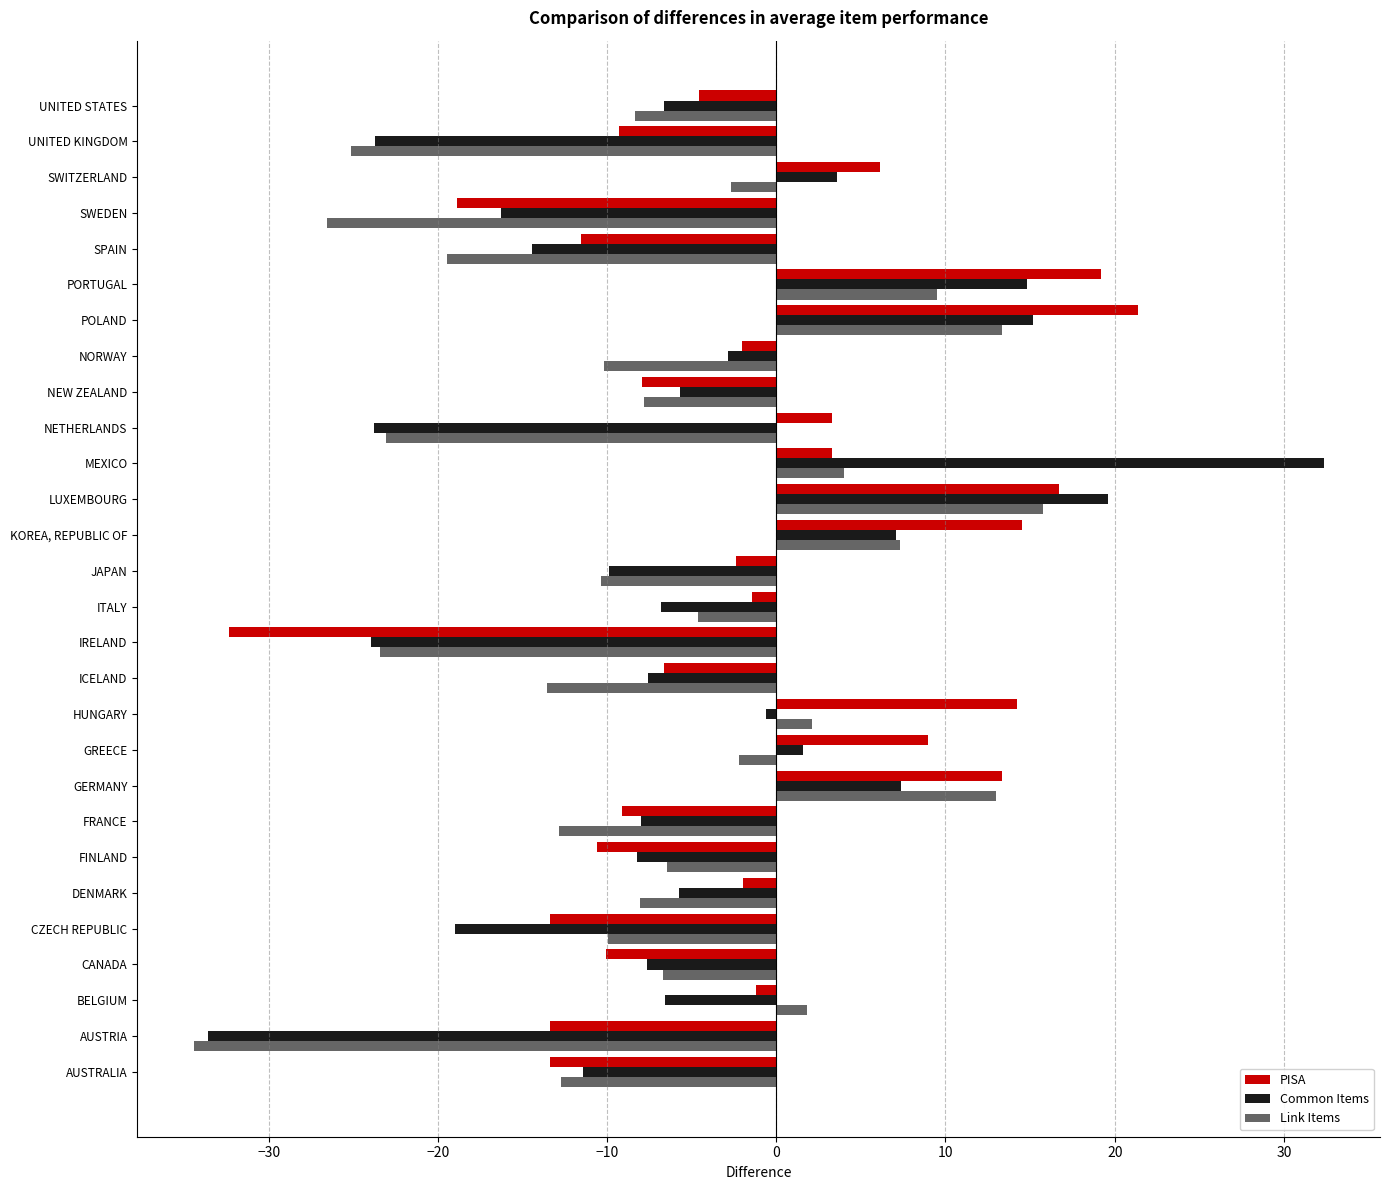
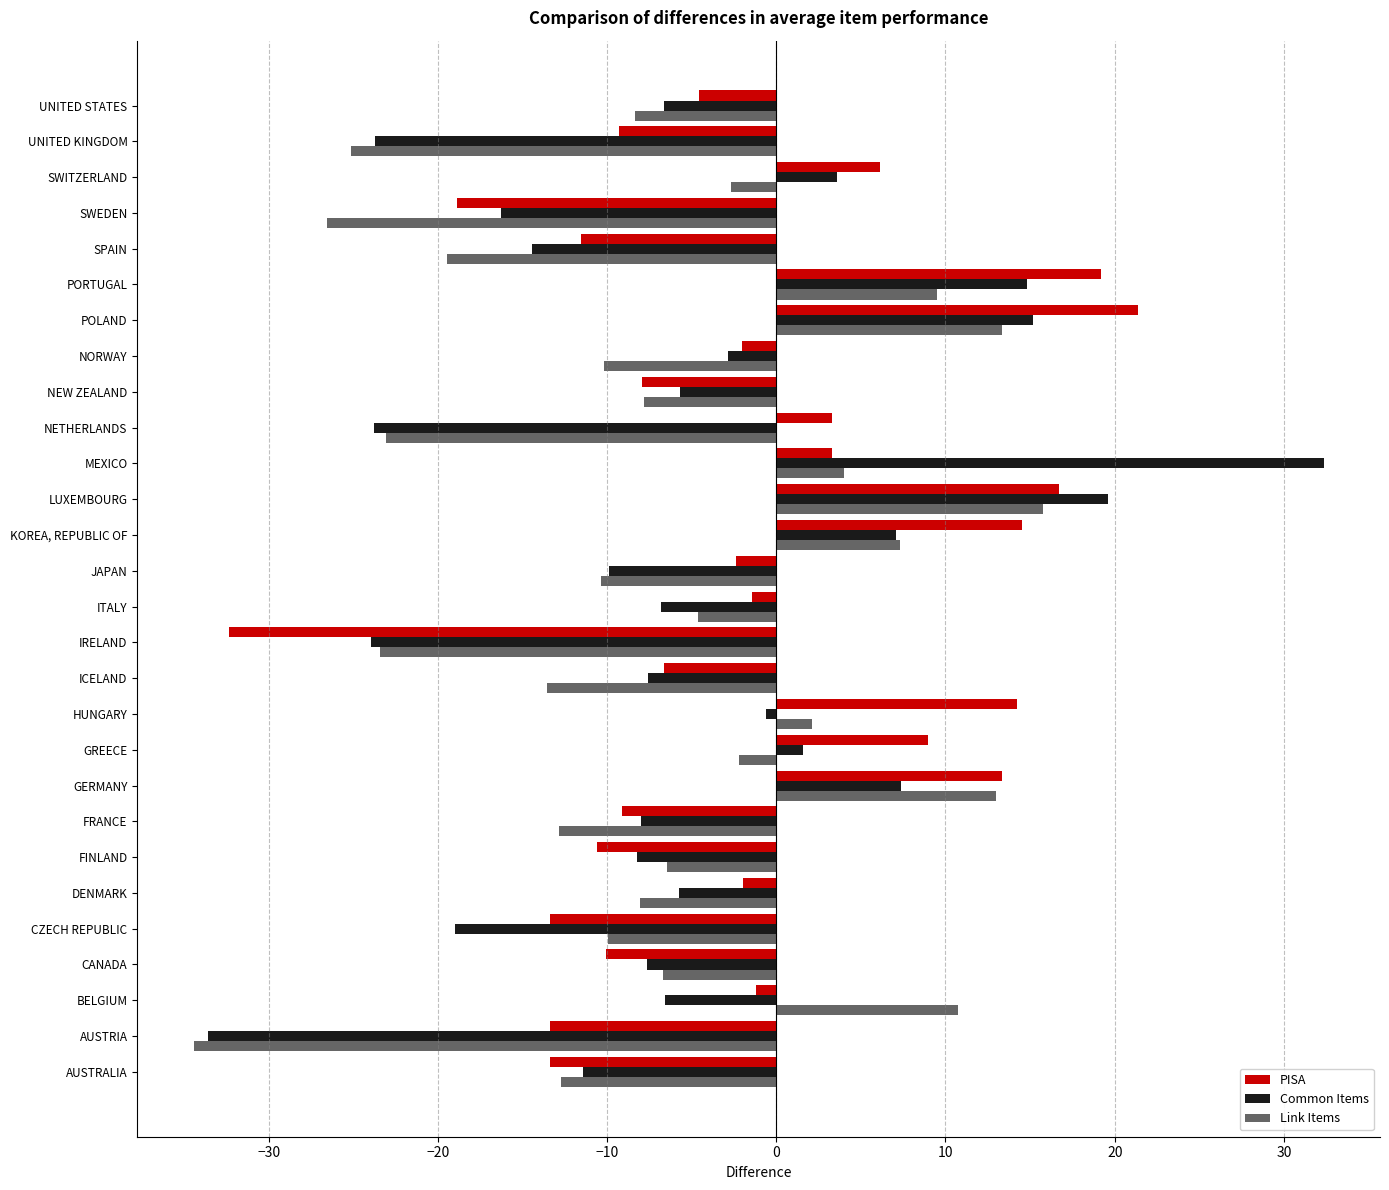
Link Items, BELGIUM: 1.8 -> 10.7
